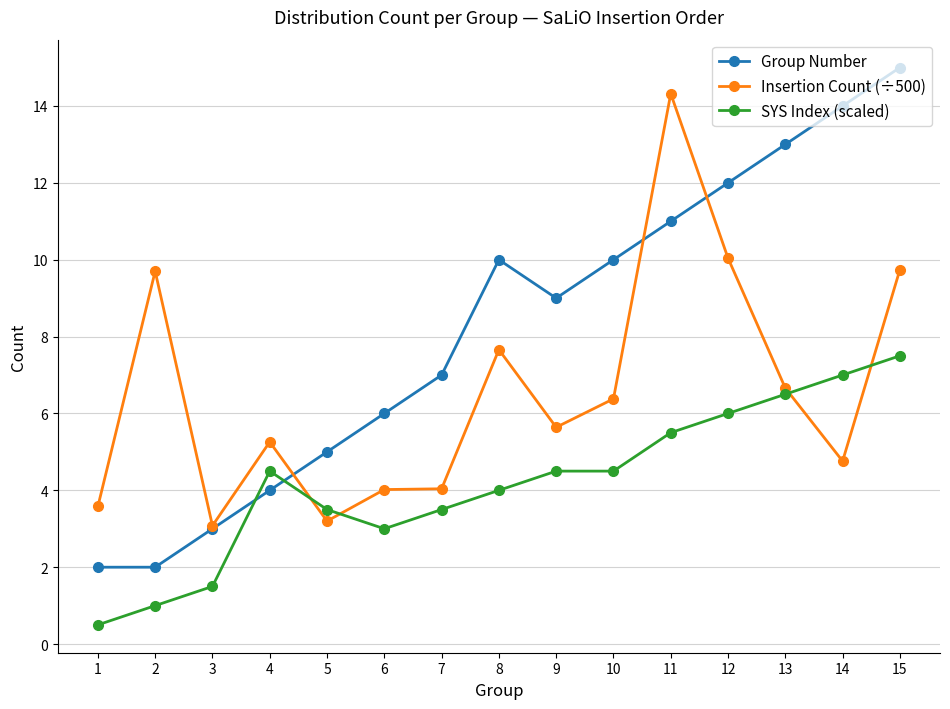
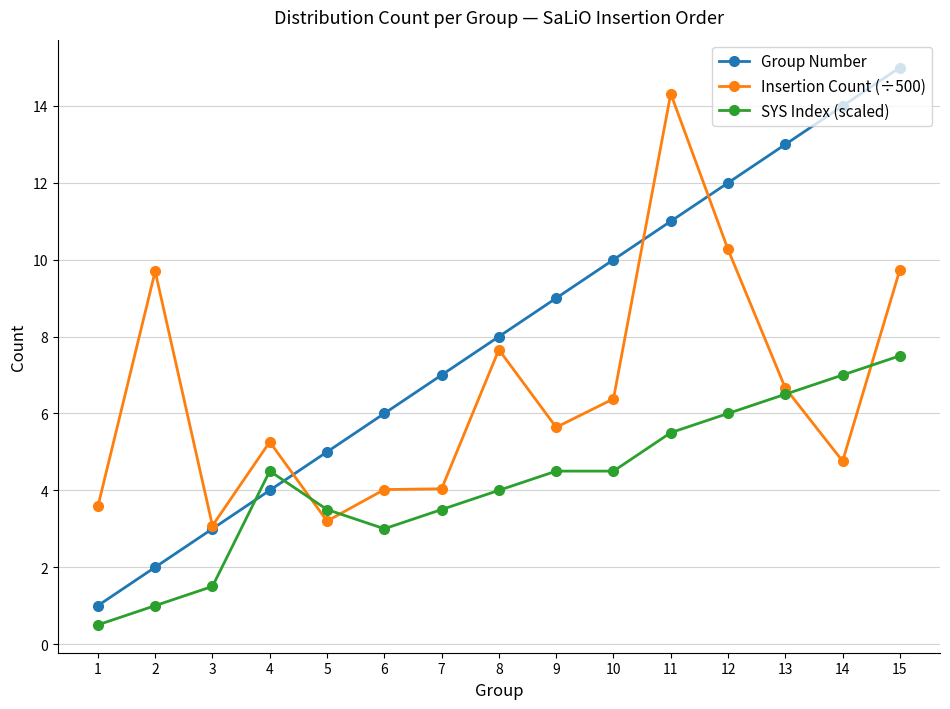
Group Number, 1: 2 -> 1
Group Number, 8: 10 -> 8
Insertion Count (÷500), 12: 10.0 -> 10.3
